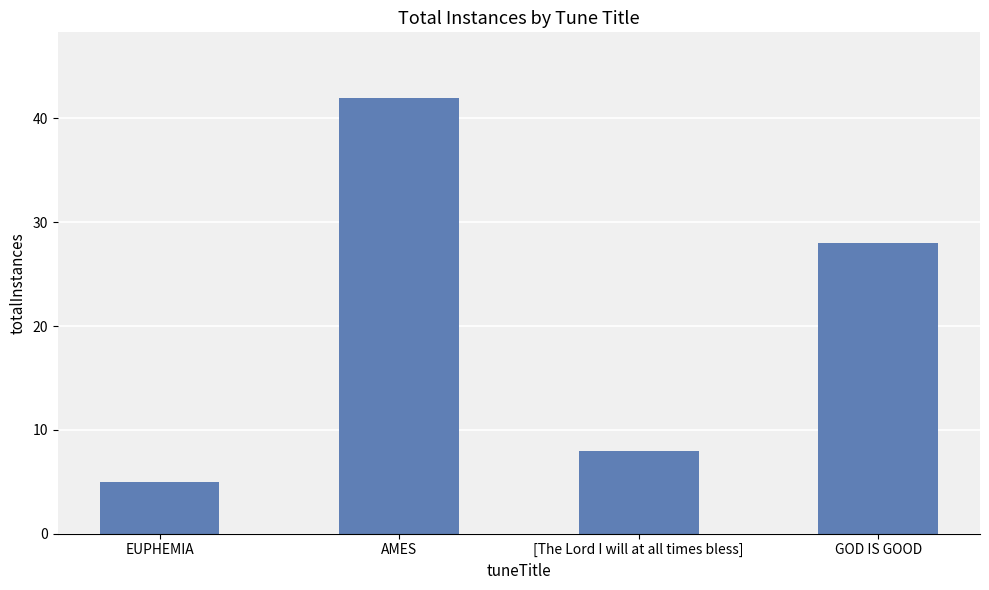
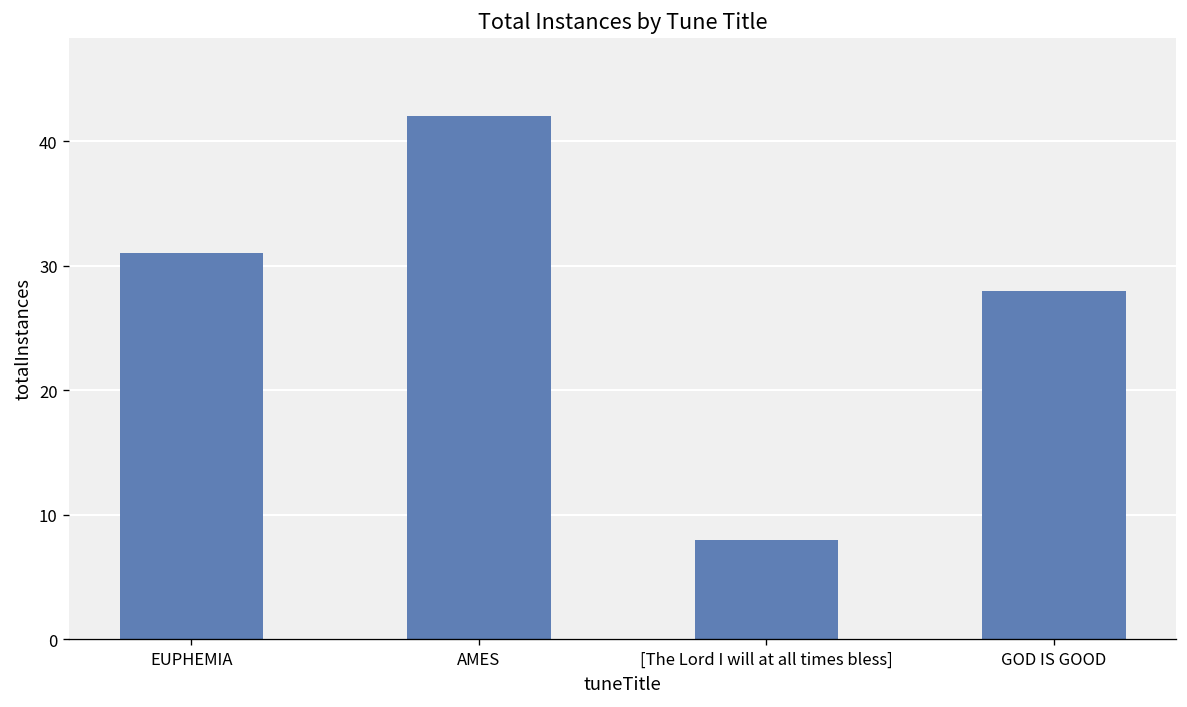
EUPHEMIA: 5 -> 31
